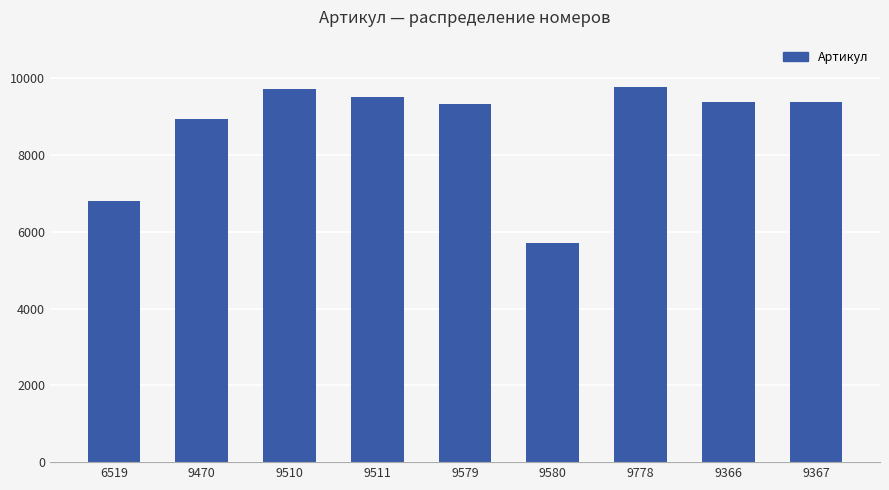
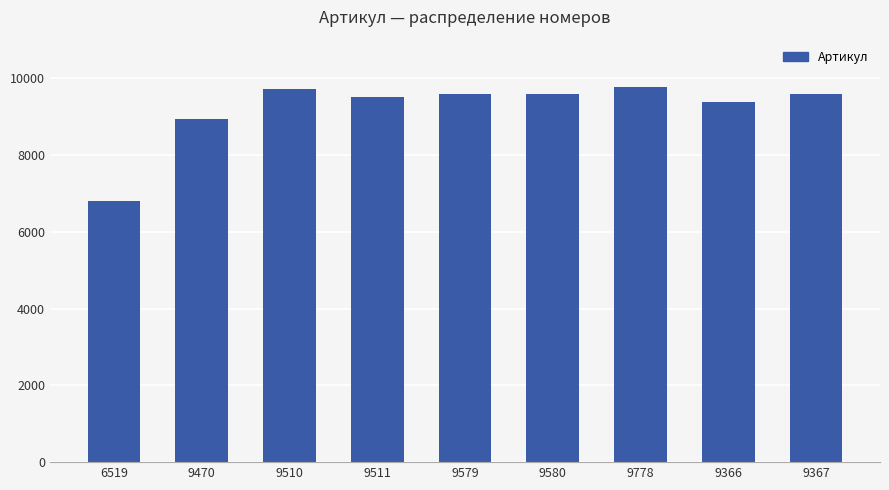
9579: 9300 -> 9600
9580: 5700 -> 9600
9367: 9400 -> 9600
